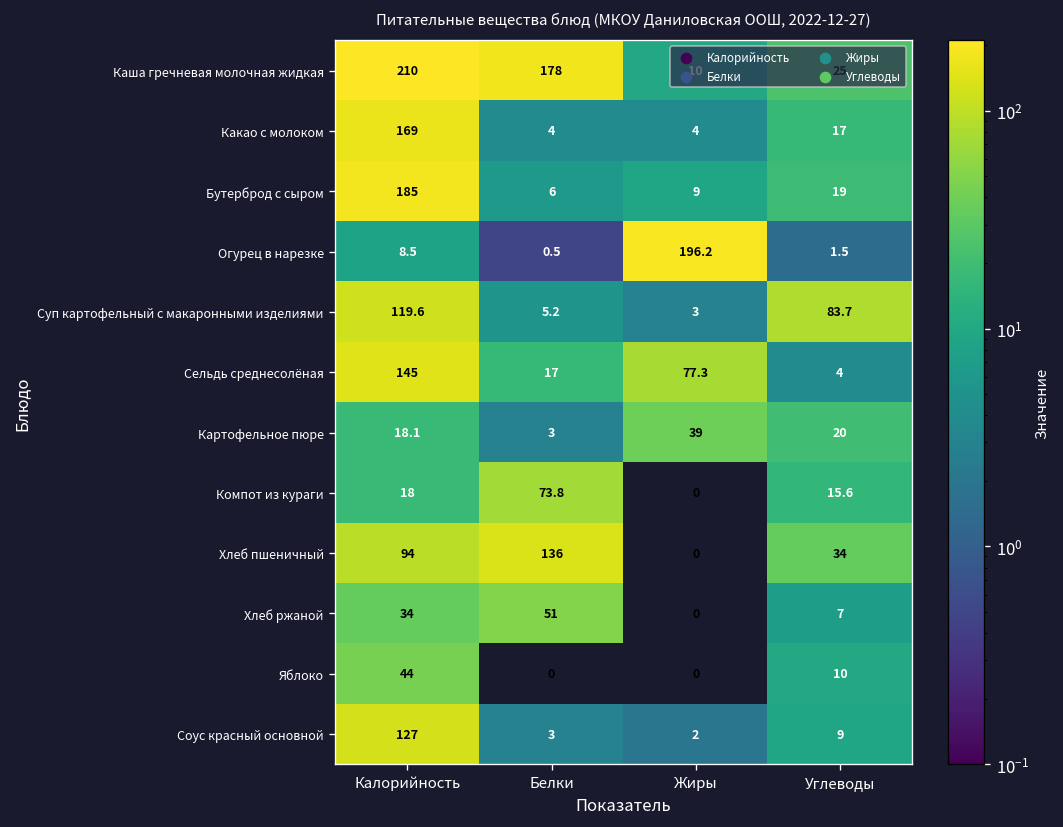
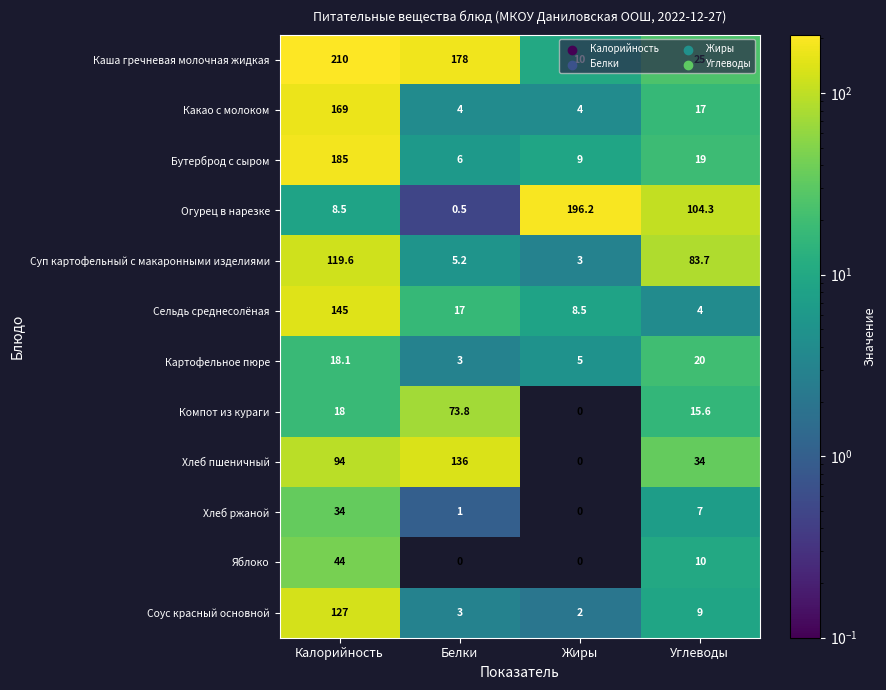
Огурец в нарезке, Углеводы: 1.5 -> 104.3
Сельдь среднесолёная, Жиры: 77.3 -> 8.5
Картофельное пюре, Жиры: 39 -> 5
Хлеб ржаной, Белки: 51 -> 1
